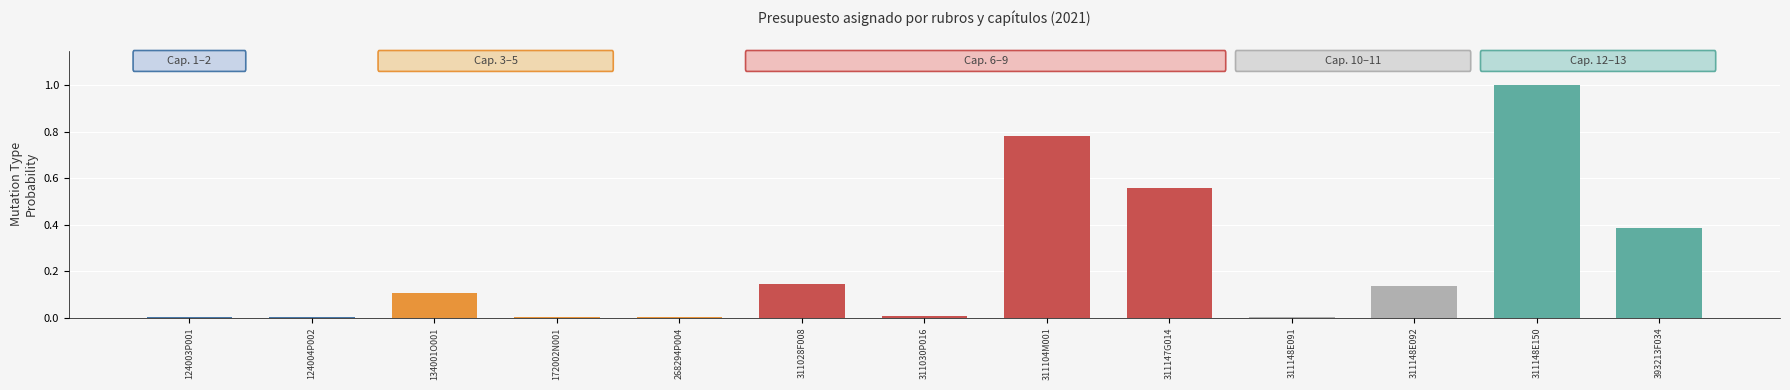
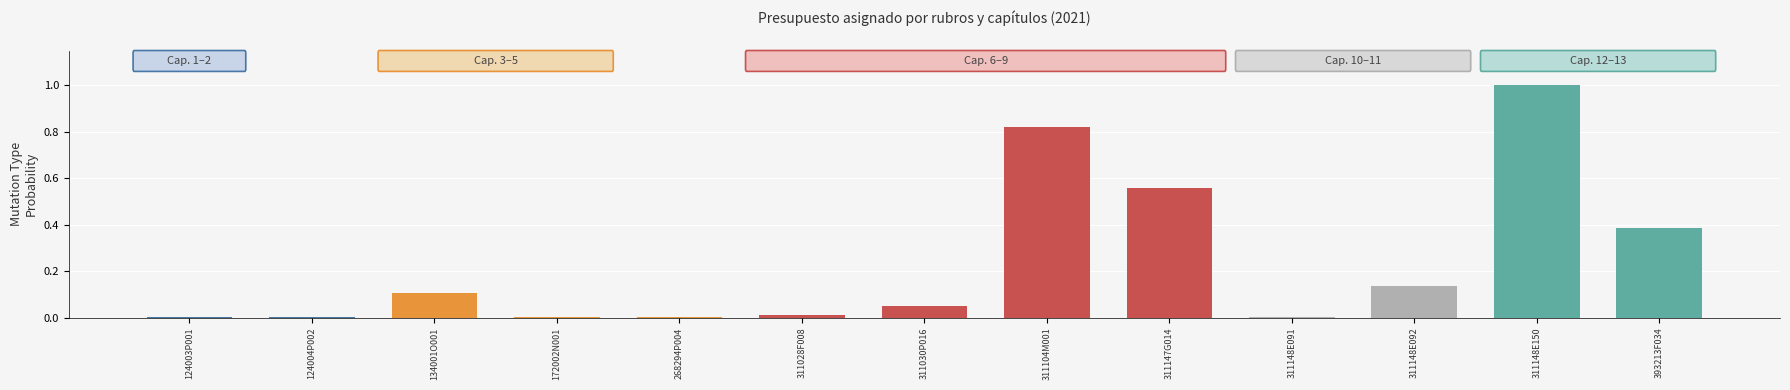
311028F008: 0.15 -> 0.01
311030P016: 0.01 -> 0.05
311104M001: 0.78 -> 0.82
